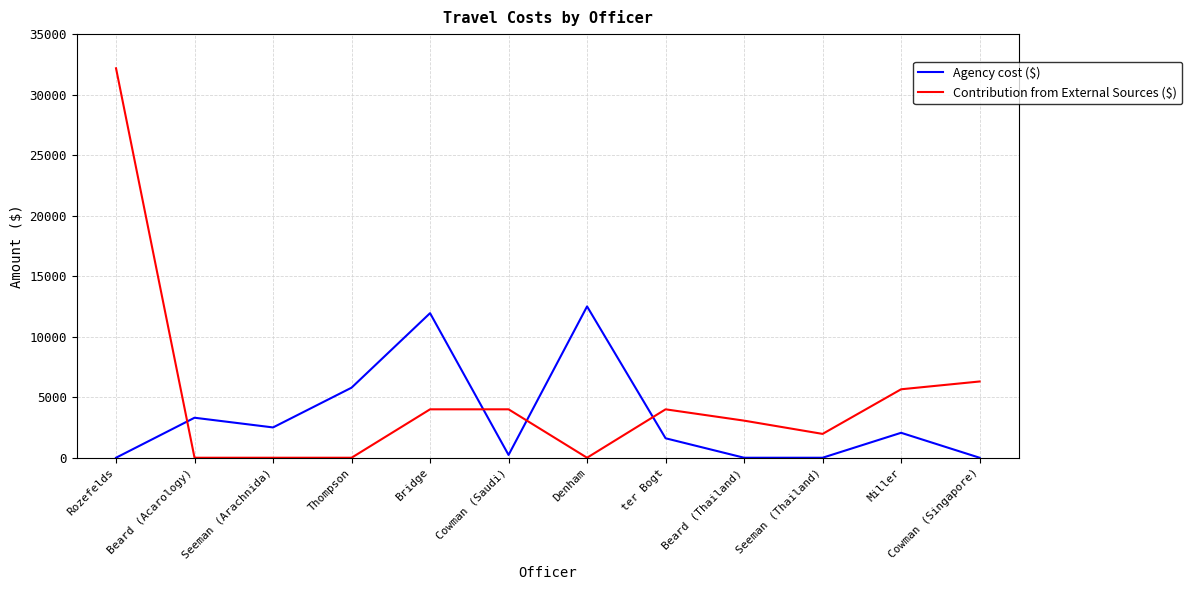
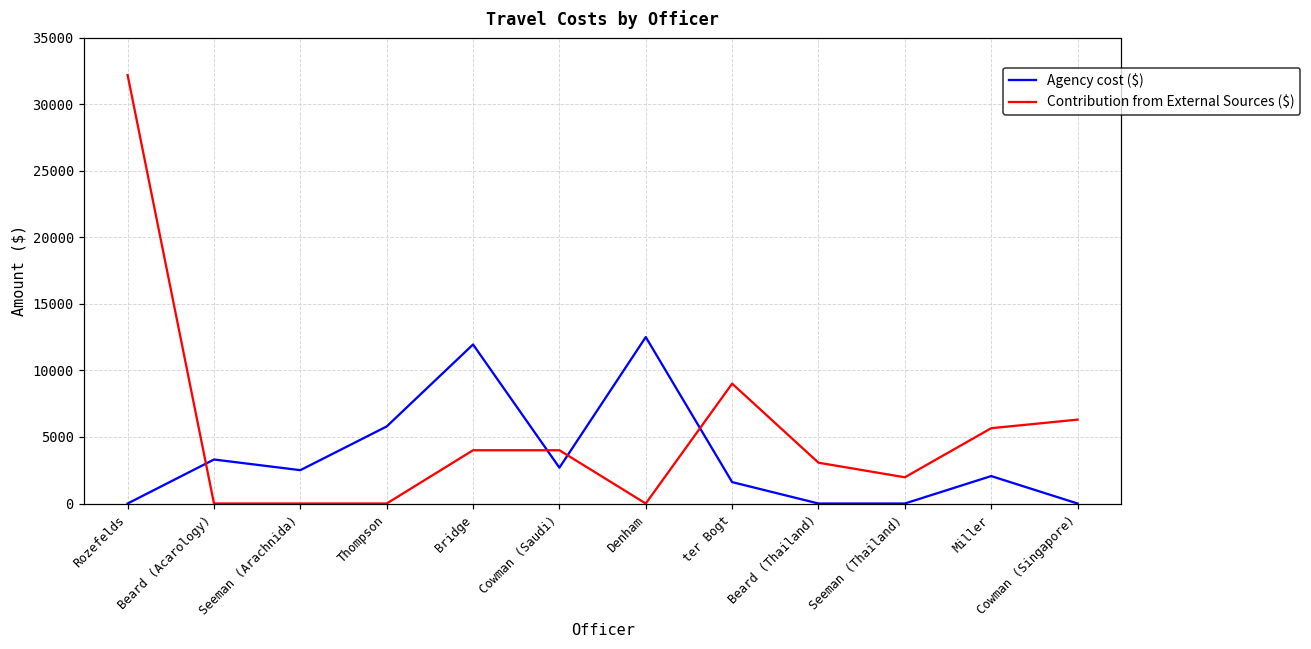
Agency cost ($), Cowman (Saudi): 200 -> 2700
Contribution from External Sources ($), ter Bogt: 4000 -> 9000
